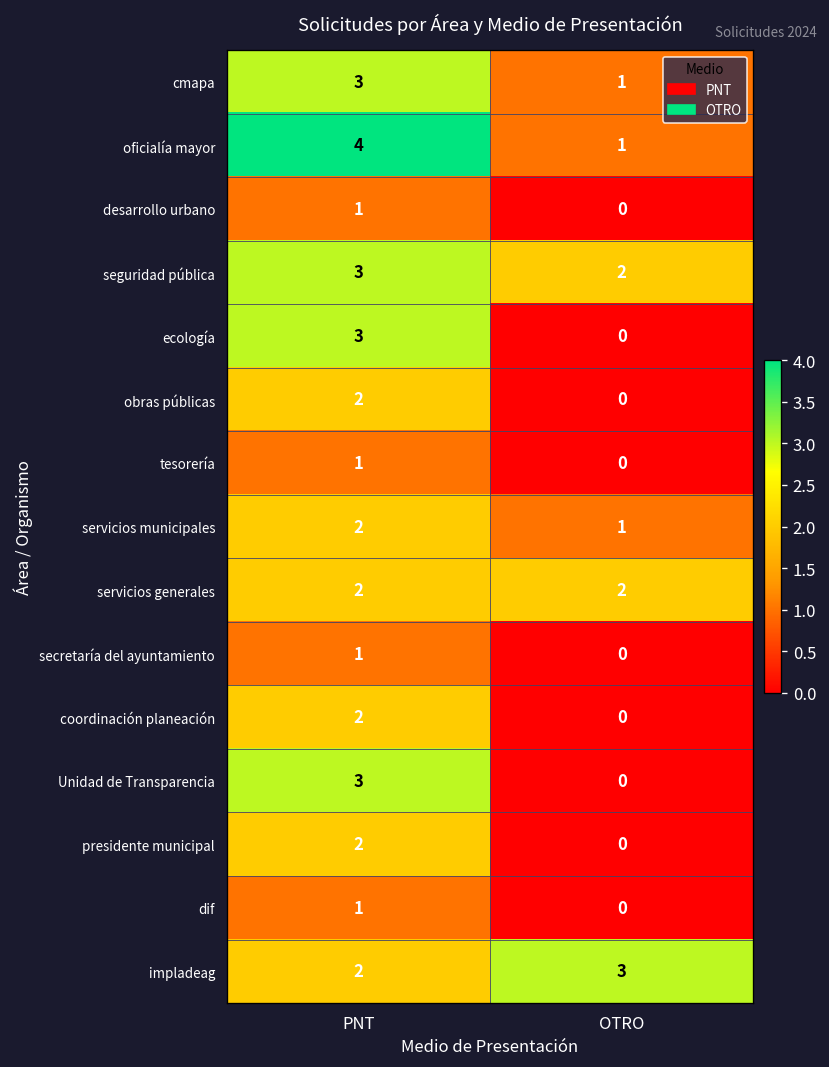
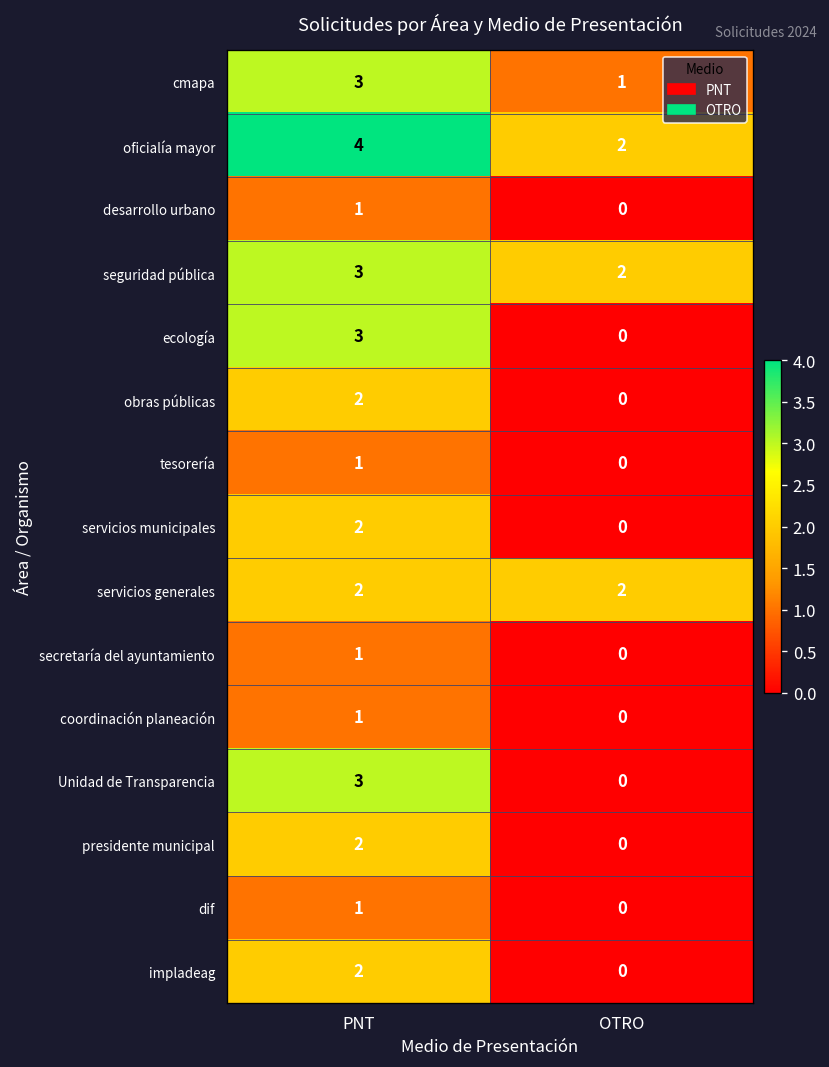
oficialía mayor, OTRO: 1 -> 2
servicios municipales, OTRO: 1 -> 0
coordinación planeación, PNT: 2 -> 1
impladeag, OTRO: 3 -> 0
